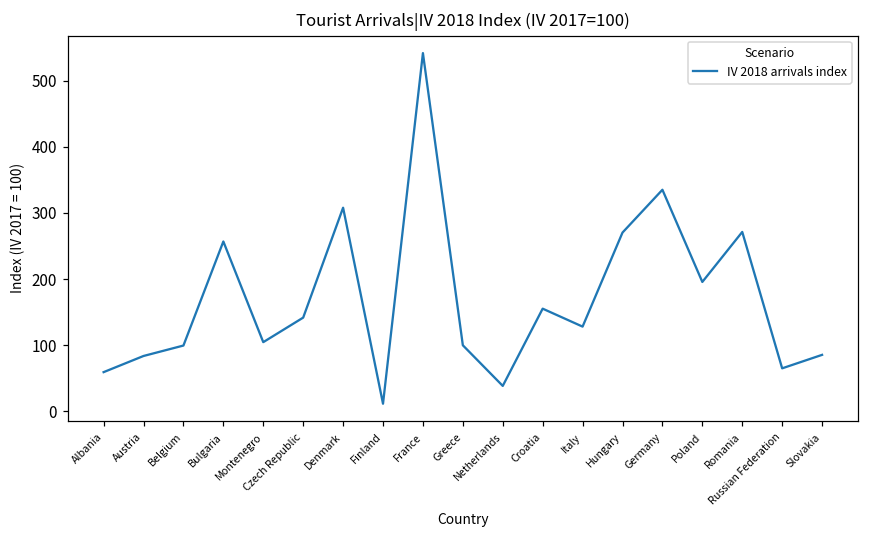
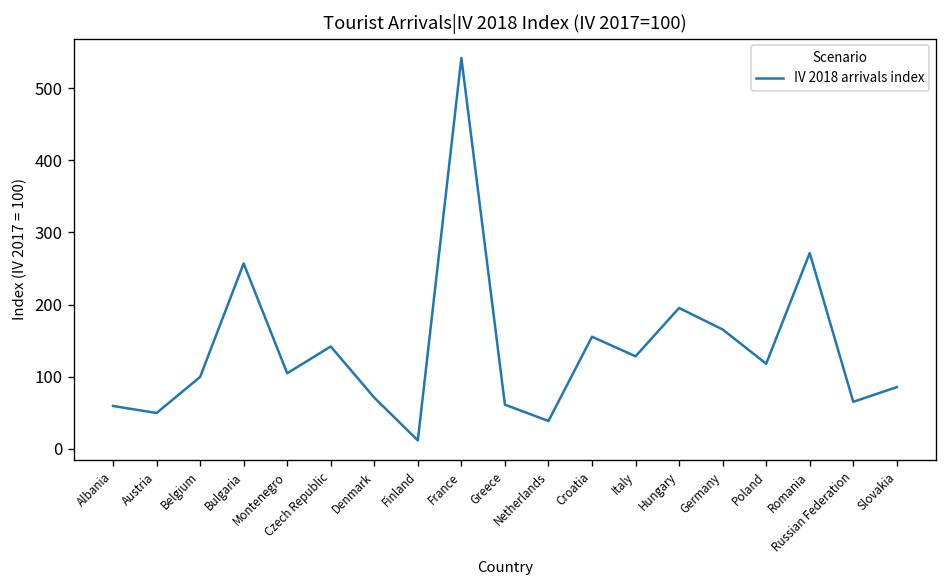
Austria: 80 -> 50
Denmark: 310 -> 70
Greece: 100 -> 60
Hungary: 270 -> 200
Germany: 340 -> 170
Poland: 200 -> 120
